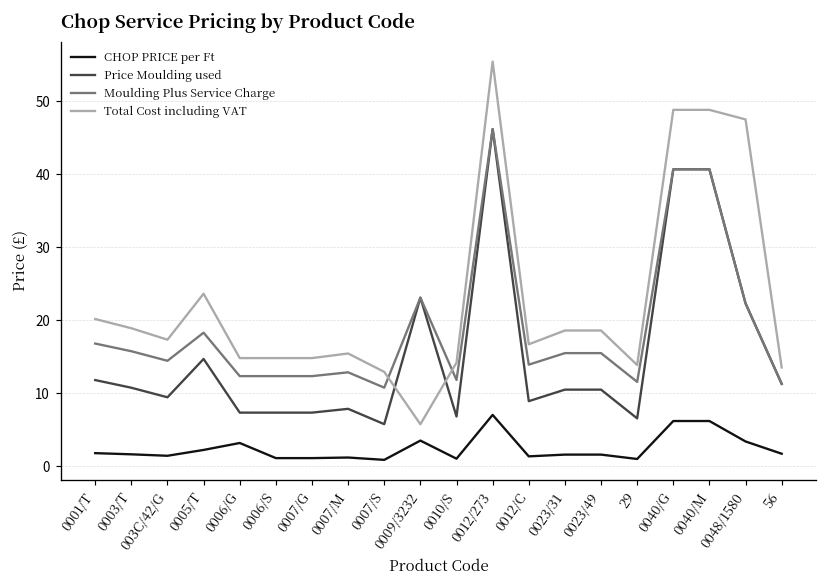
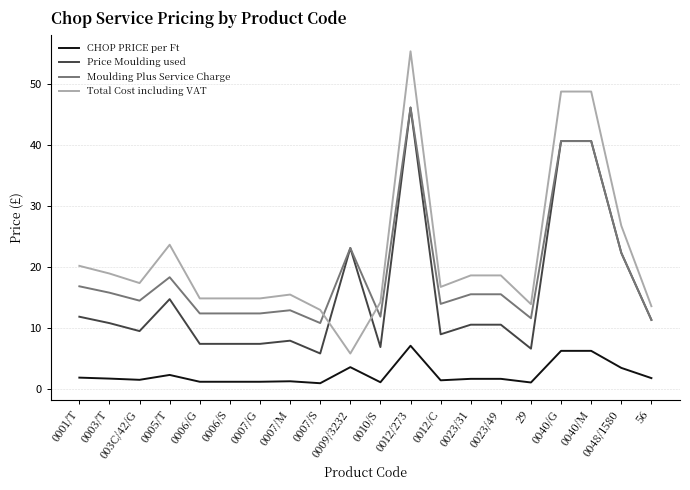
CHOP PRICE per Ft, 0006/G: 3 -> 1
Total Cost including VAT, 0048/1580: 48 -> 27
